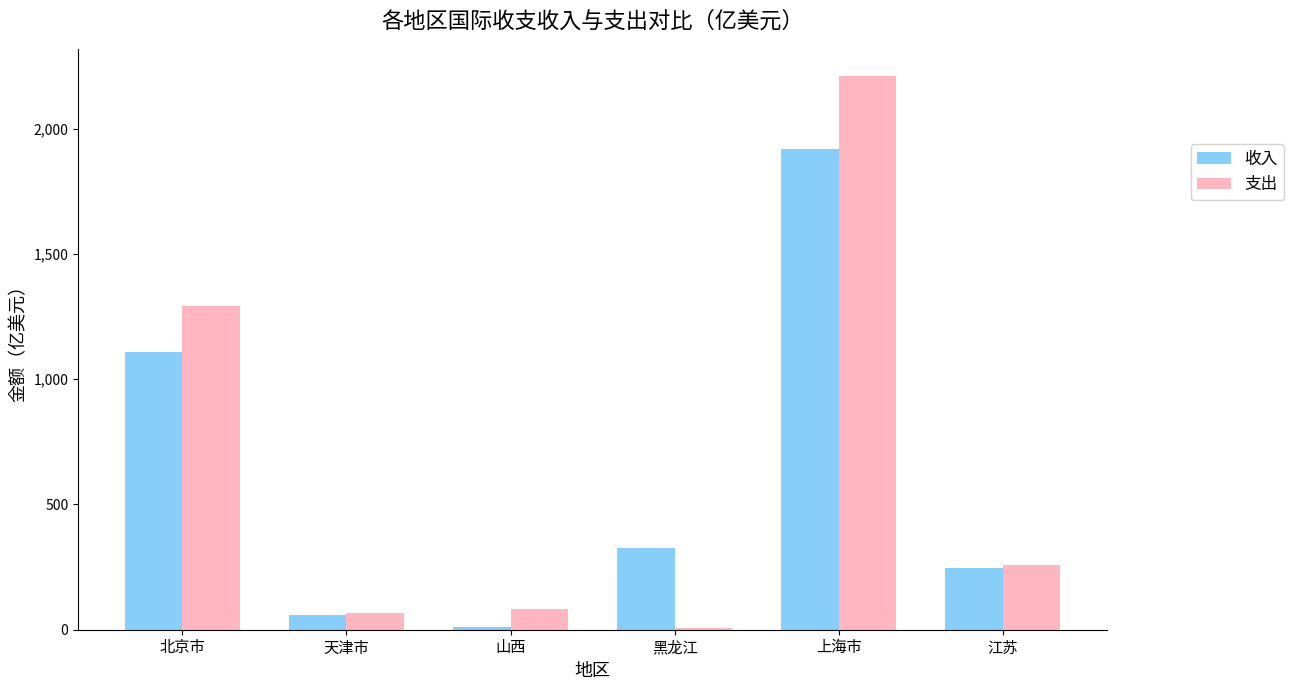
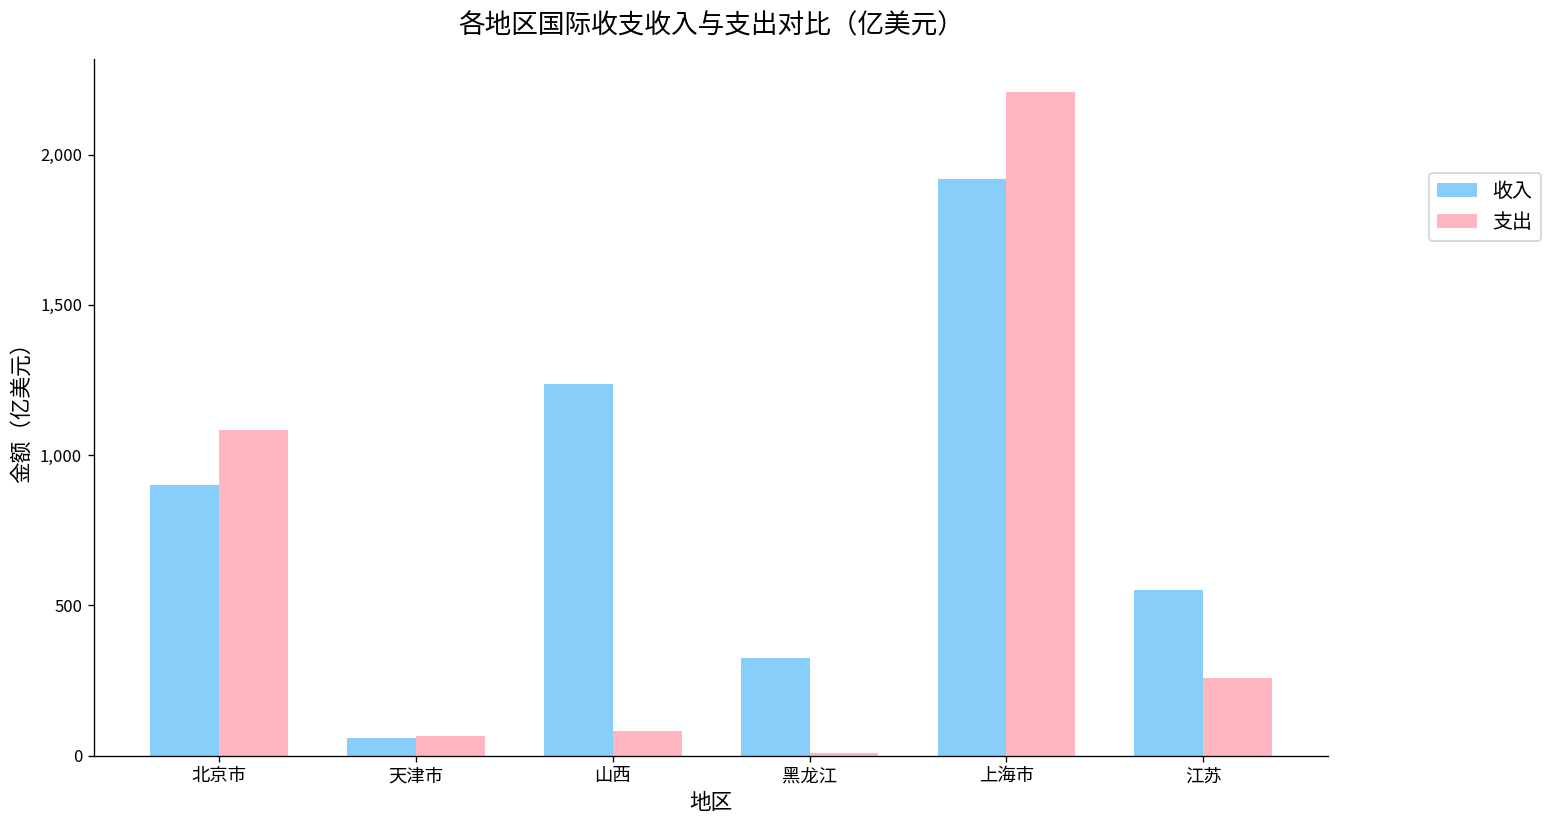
收入, 北京市: 1,110 -> 900
支出, 北京市: 1,290 -> 1,080
收入, 山西: 10 -> 1,240
收入, 江苏: 250 -> 550
